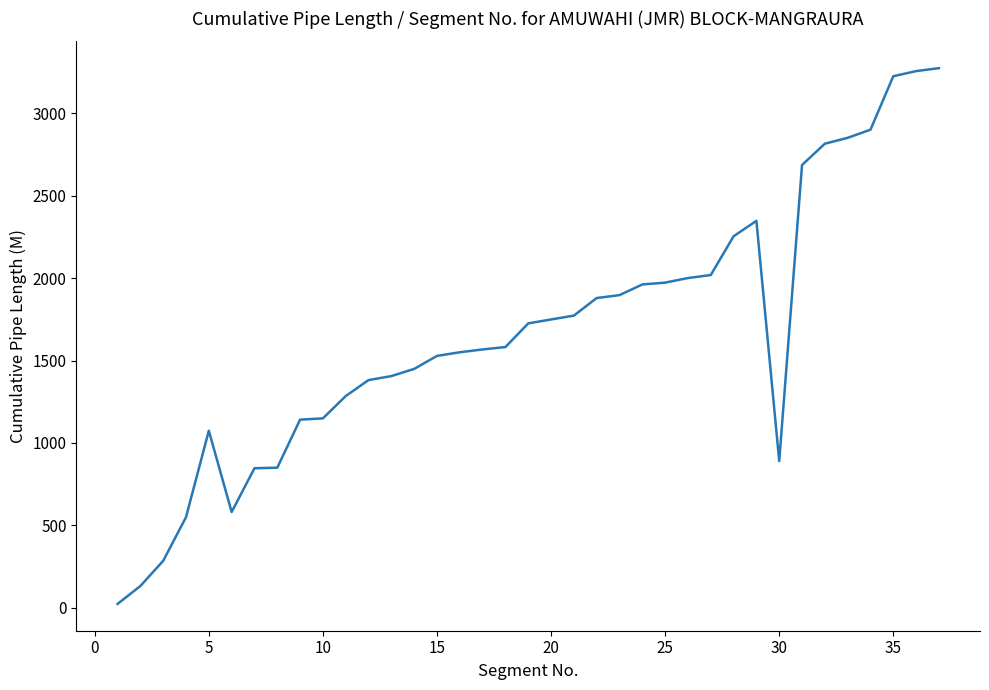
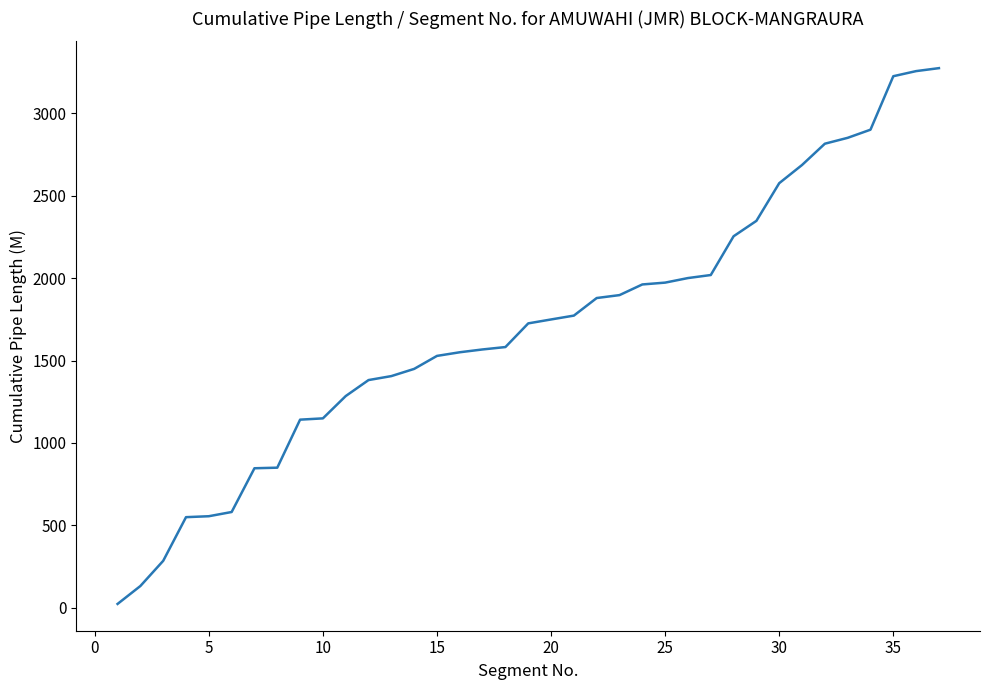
5: 1070 -> 550
30: 890 -> 2580
